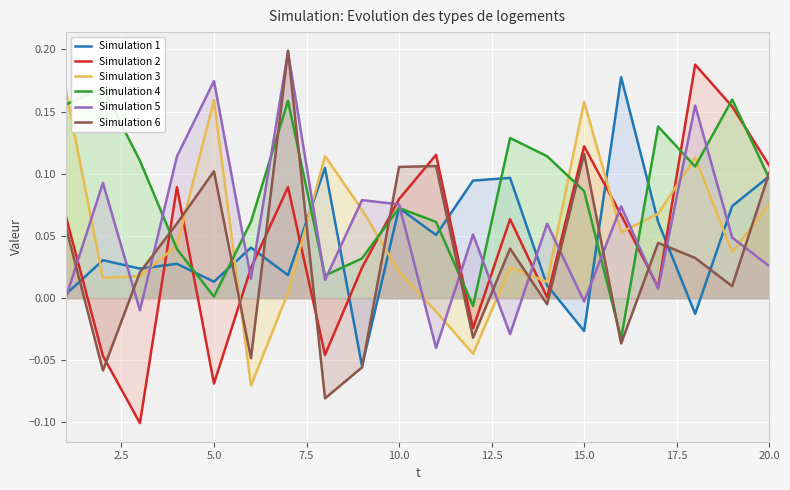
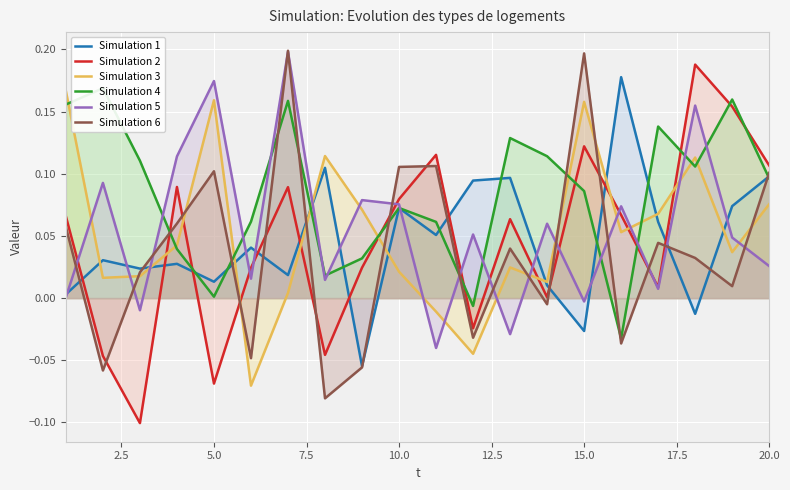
Simulation 6, 15.0: 0.116 -> 0.197
